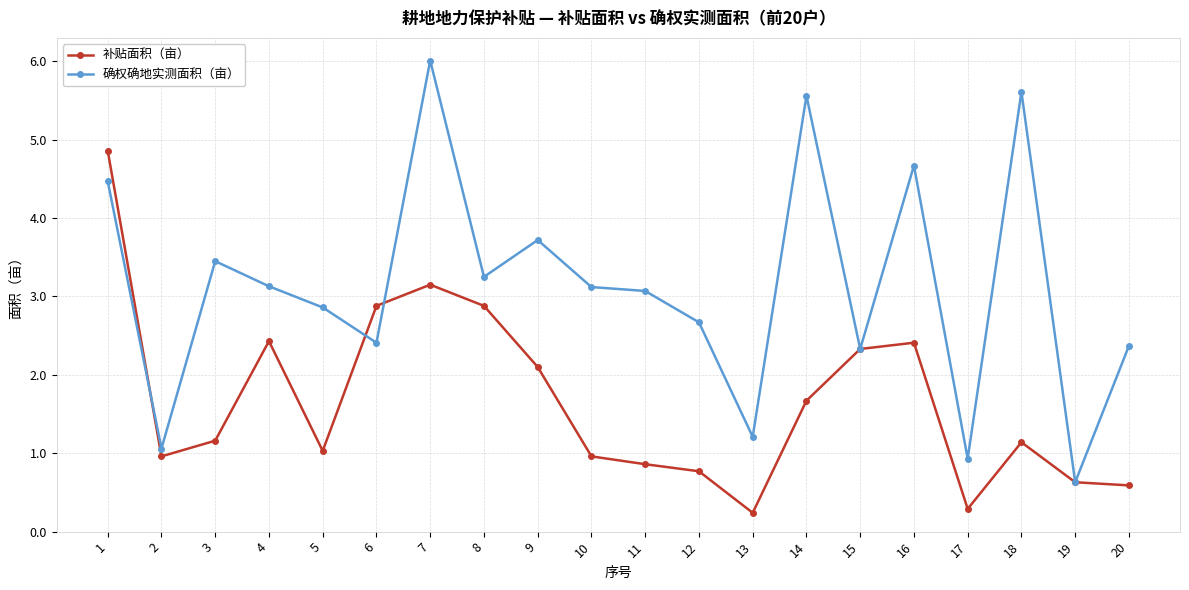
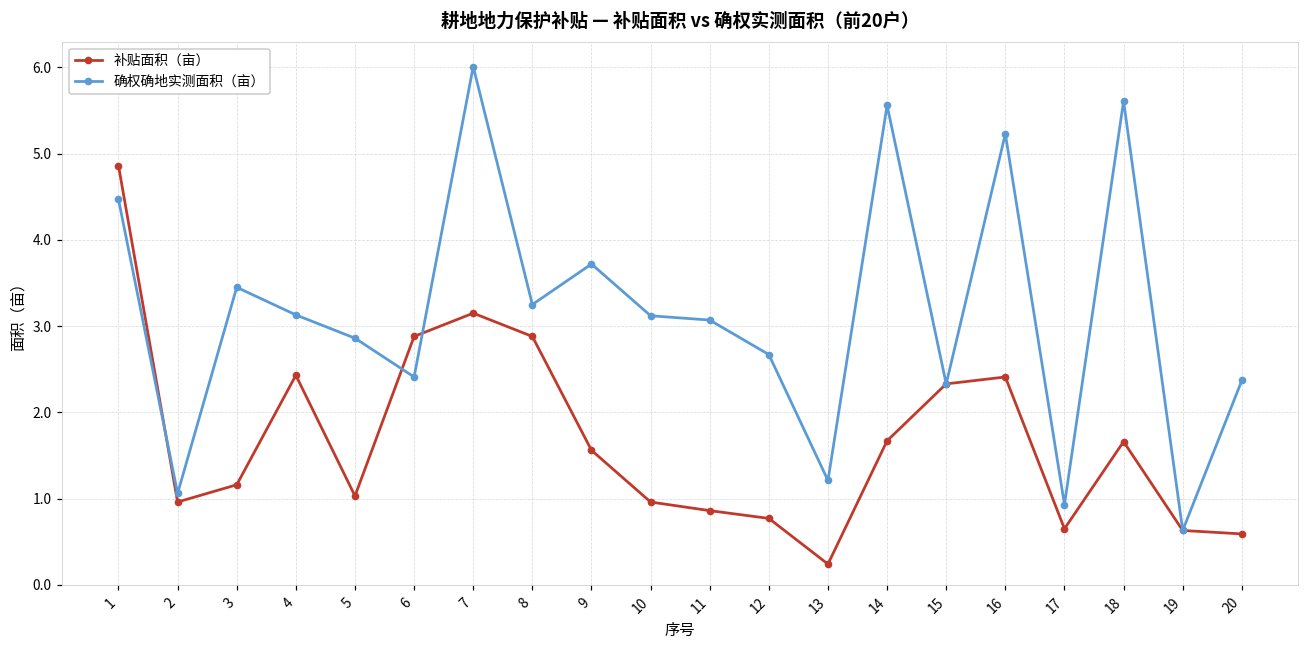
补贴面积（亩）, 9: 2.1 -> 1.6
确权确地实测面积（亩）, 16: 4.7 -> 5.2
补贴面积（亩）, 17: 0.3 -> 0.7
补贴面积（亩）, 18: 1.1 -> 1.7
